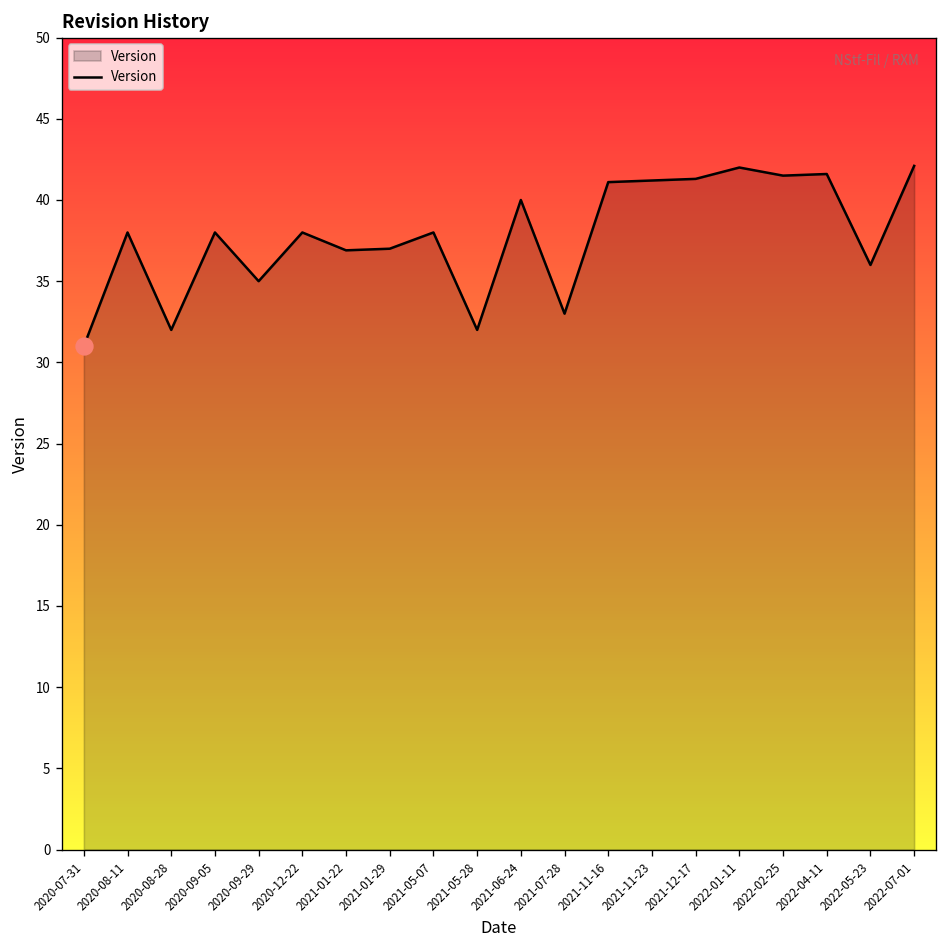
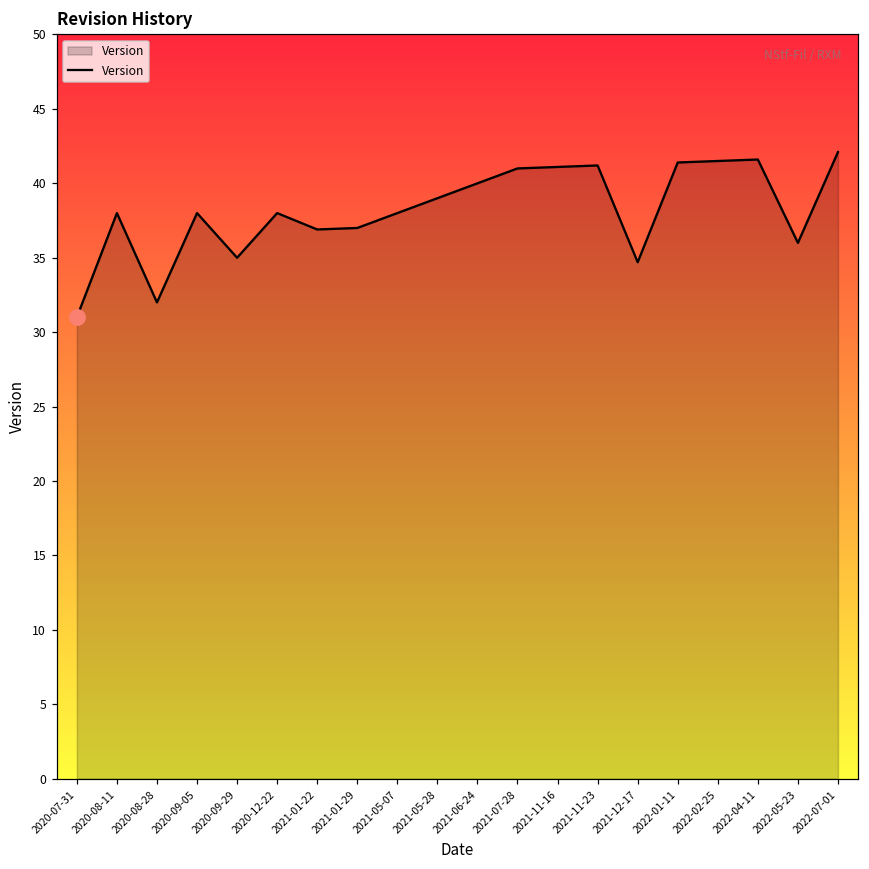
Version, 2021-05-28: 32 -> 39
Version, 2021-07-28: 33 -> 41
Version, 2021-12-17: 41.3 -> 34.7
Version, 2022-01-11: 42.0 -> 41.4
